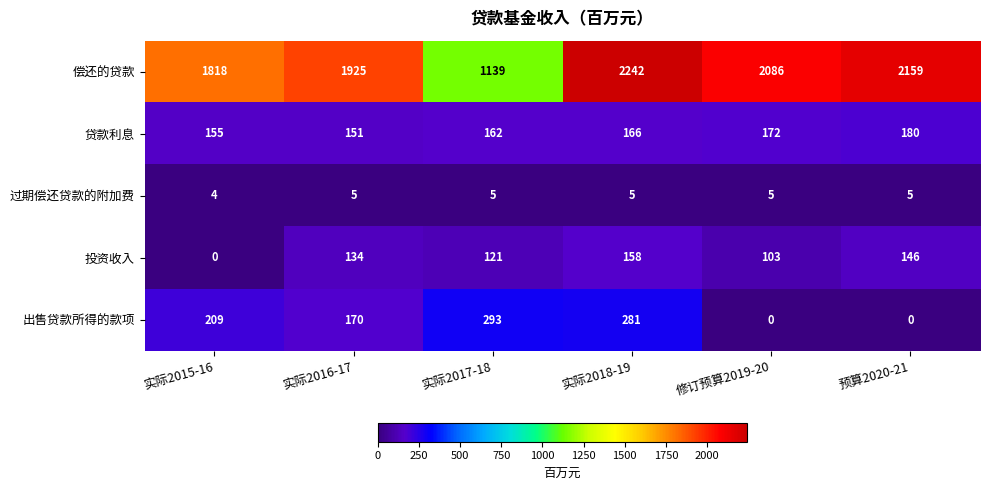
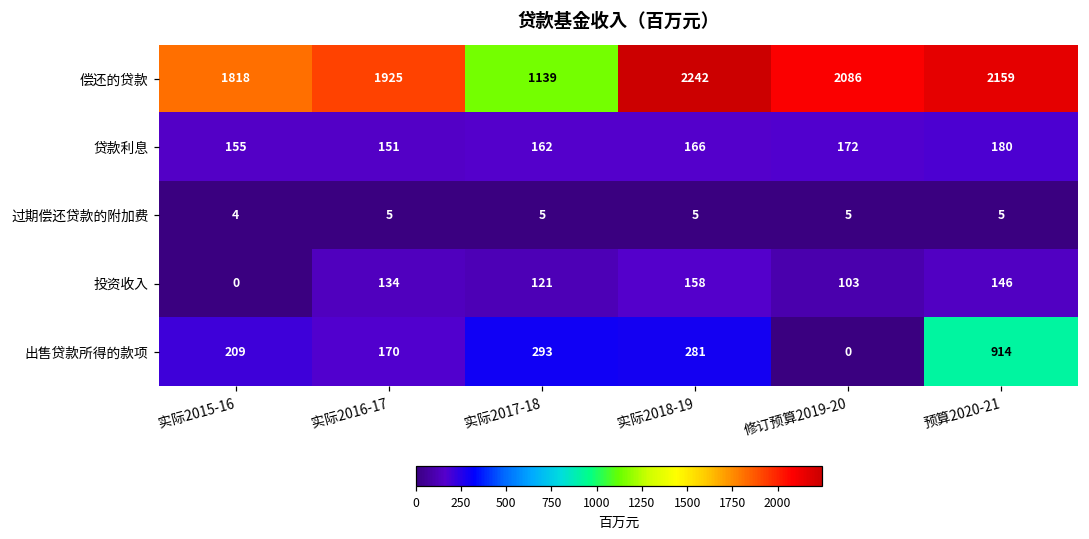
出售贷款所得的款项, 预算2020-21: 0 -> 914
